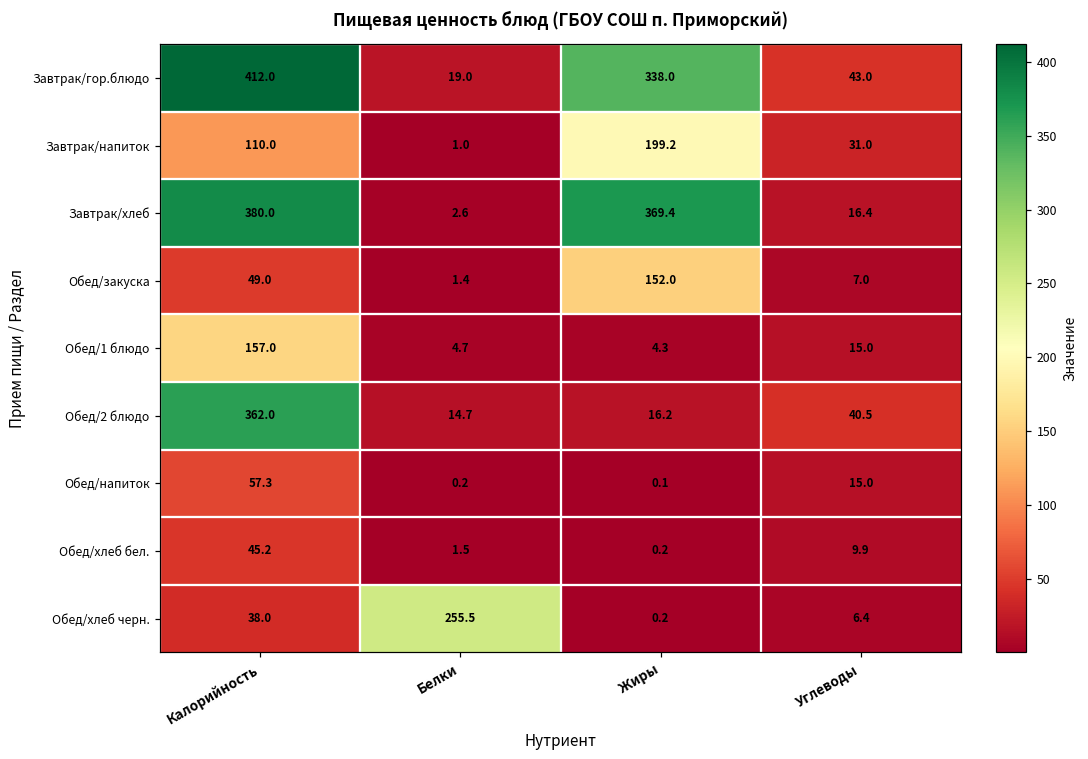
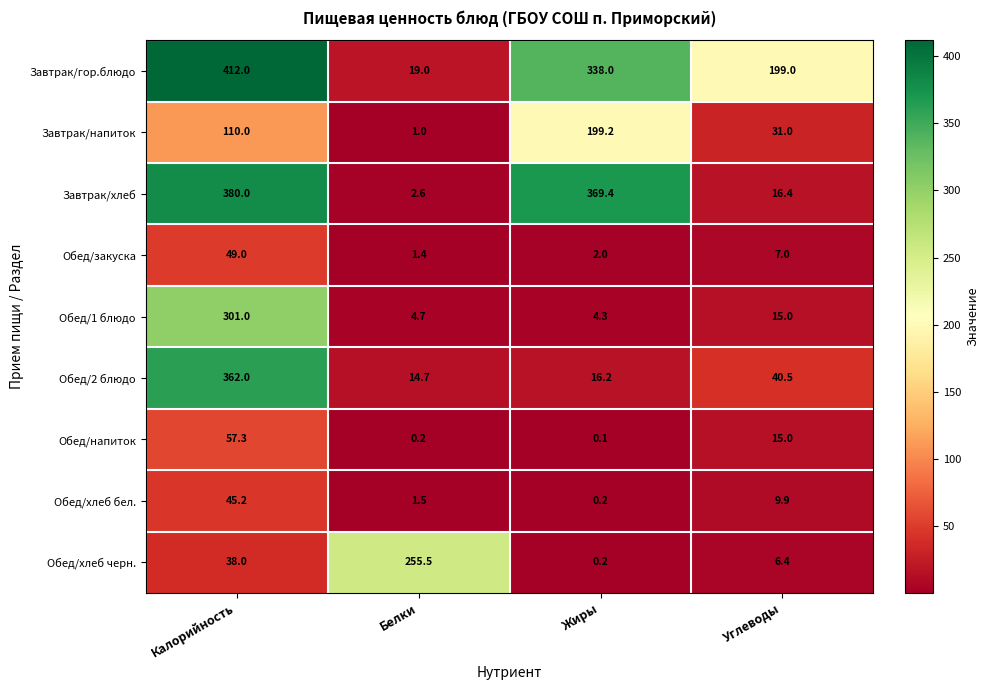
Завтрак/гор.блюдо, Углеводы: 43.0 -> 199.0
Обед/закуска, Жиры: 152.0 -> 2.0
Обед/1 блюдо, Калорийность: 157.0 -> 301.0
